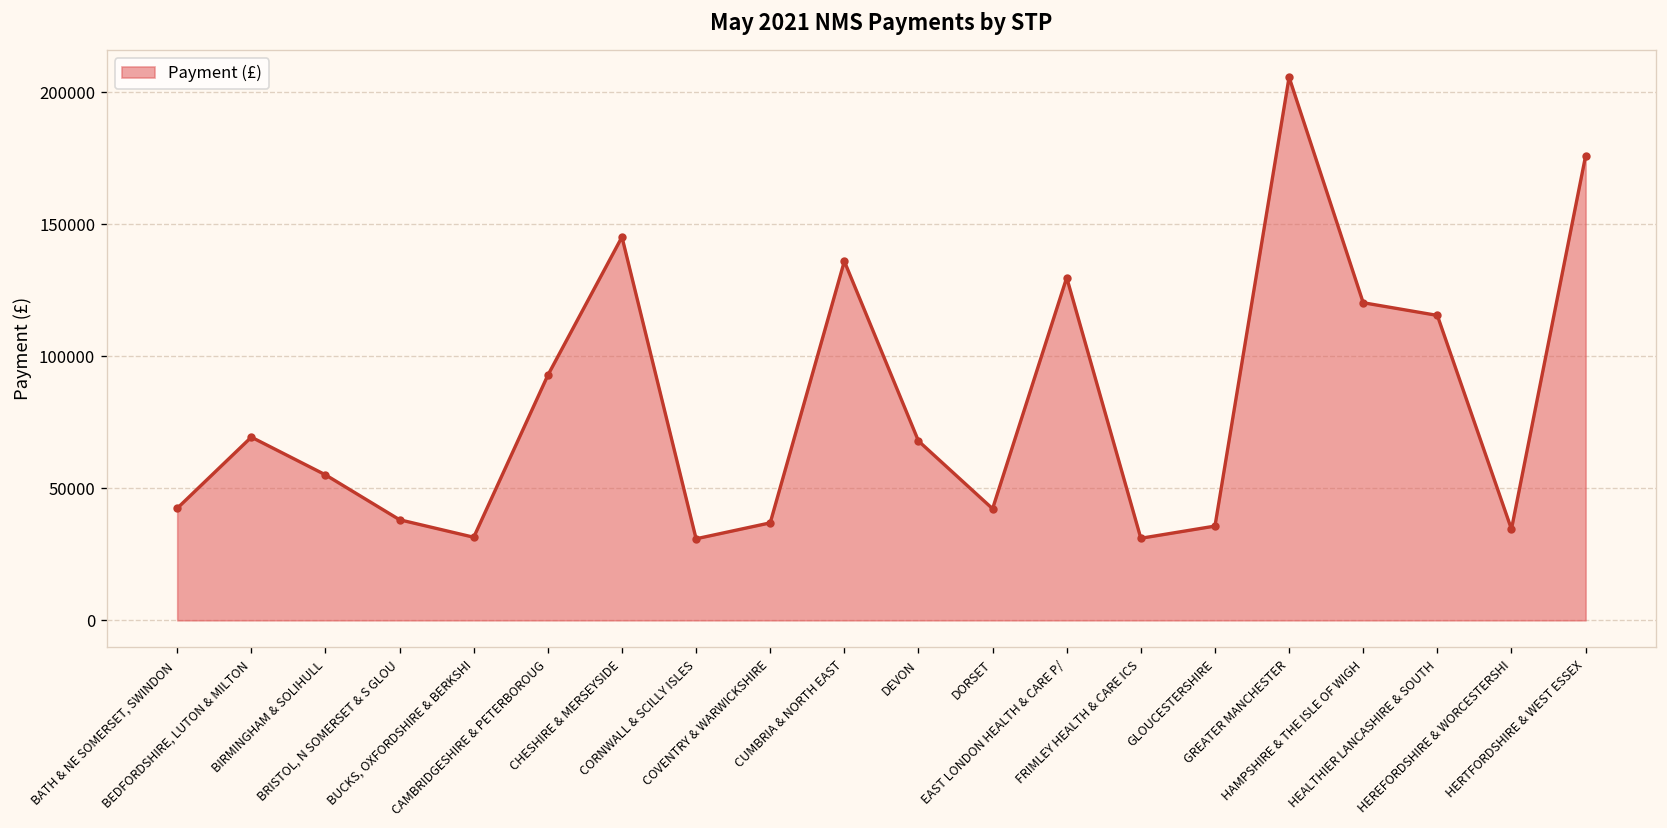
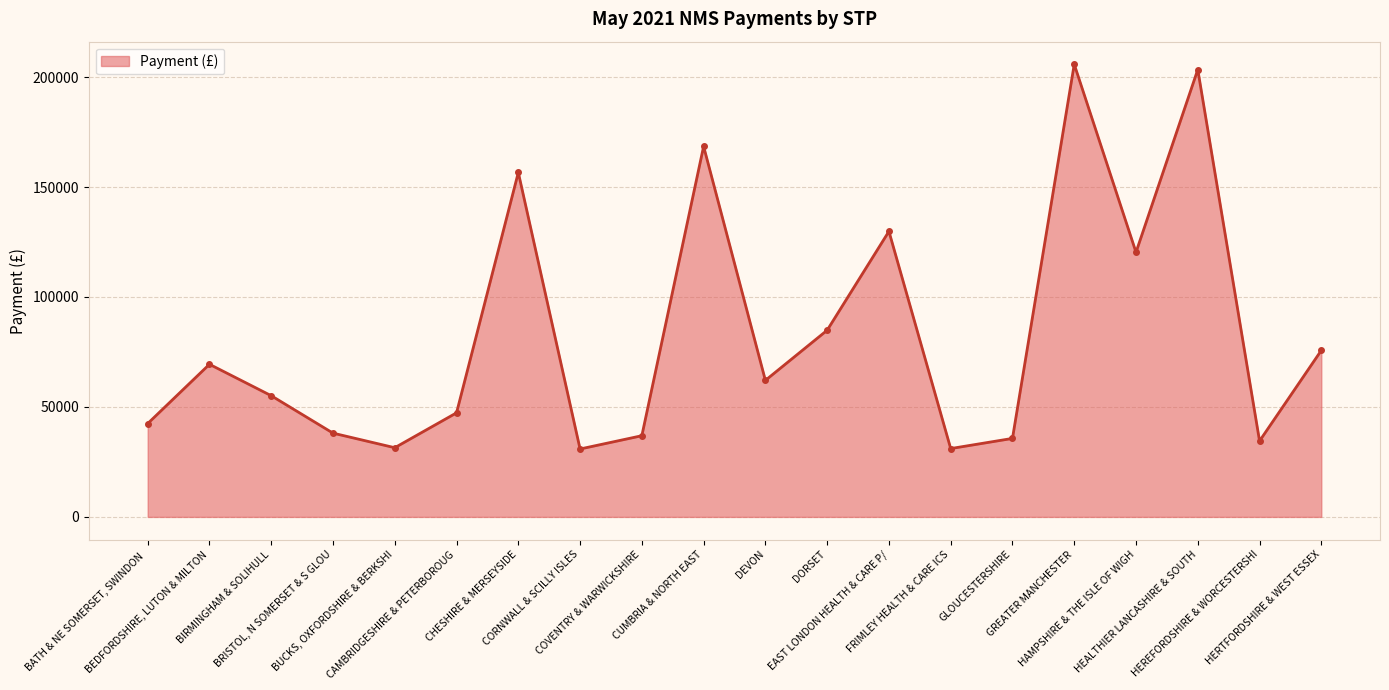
CAMBRIDGESHIRE & PETERBOROUG: 93000 -> 47000
CHESHIRE & MERSEYSIDE: 145000 -> 157000
CUMBRIA & NORTH EAST: 136000 -> 168000
DEVON: 68000 -> 62000
DORSET: 42000 -> 85000
HEALTHIER LANCASHIRE & SOUTH: 116000 -> 203000
HERTFORDSHIRE & WEST ESSEX: 176000 -> 76000
